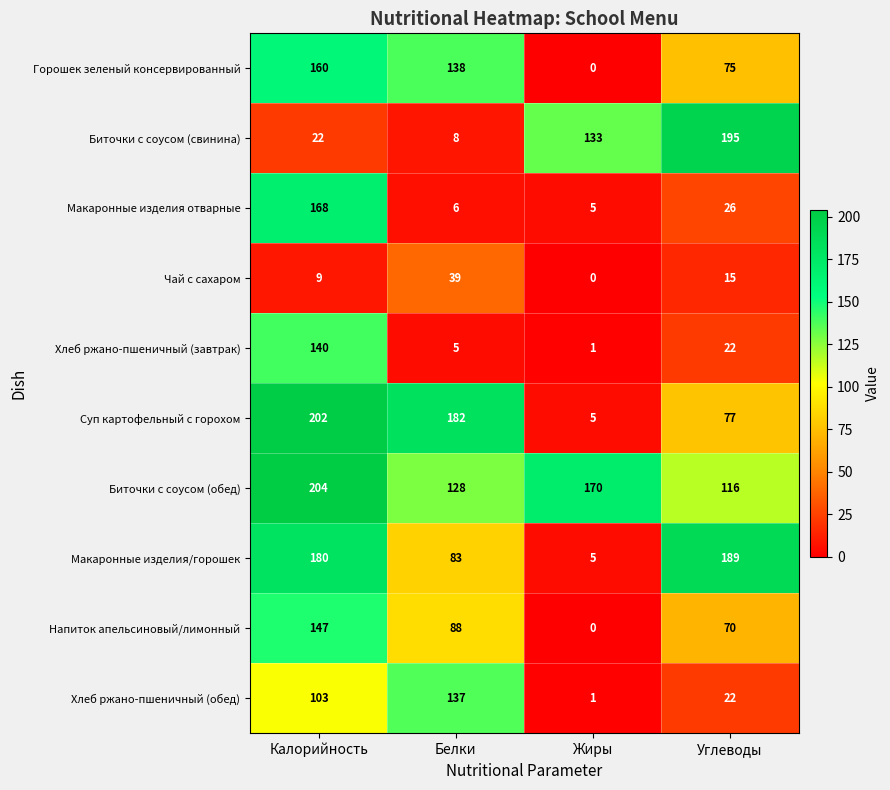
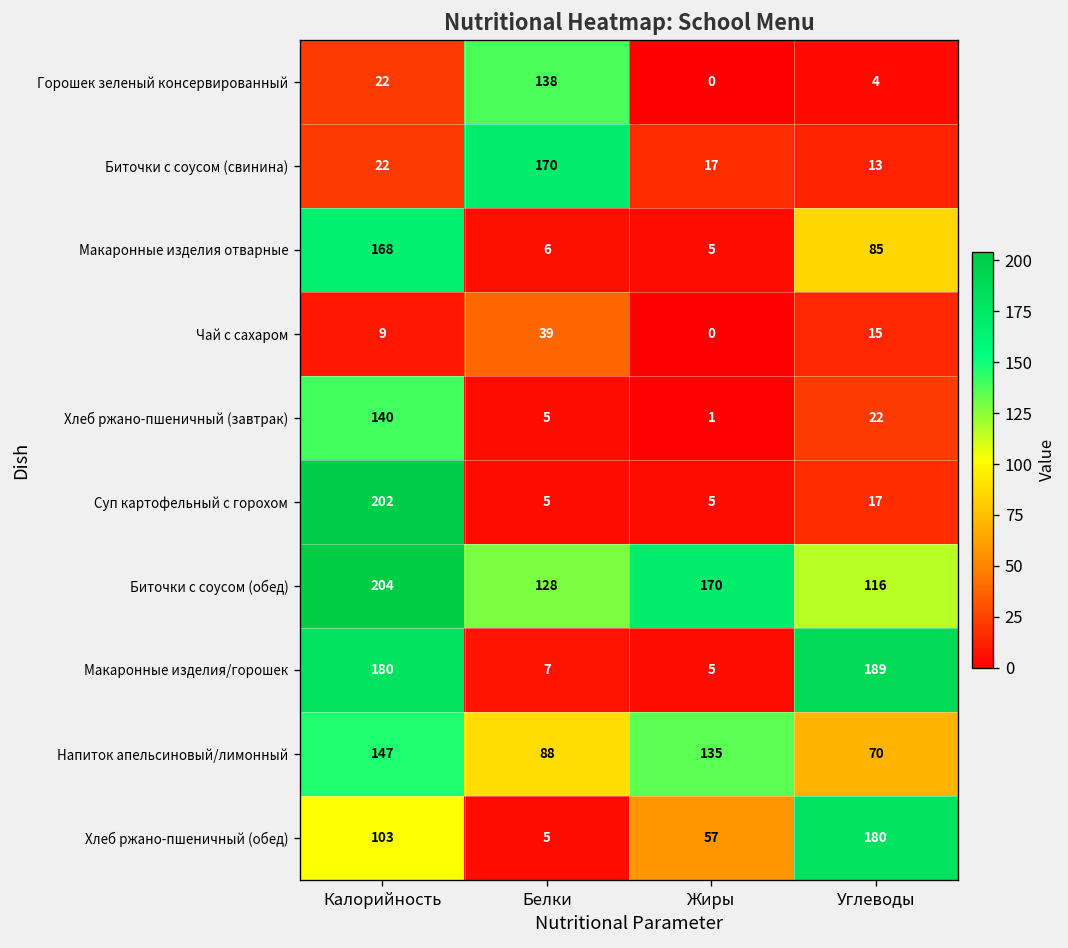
Горошек зеленый консервированный, Калорийность: 160 -> 22
Горошек зеленый консервированный, Углеводы: 75 -> 4
Биточки с соусом (свинина), Белки: 8 -> 170
Биточки с соусом (свинина), Жиры: 133 -> 17
Биточки с соусом (свинина), Углеводы: 195 -> 13
Макаронные изделия отварные, Углеводы: 26 -> 85
Суп картофельный с горохом, Белки: 182 -> 5
Суп картофельный с горохом, Углеводы: 77 -> 17
Макаронные изделия/горошек, Белки: 83 -> 7
Напиток апельсиновый/лимонный, Жиры: 0 -> 135
Хлеб ржано-пшеничный (обед), Белки: 137 -> 5
Хлеб ржано-пшеничный (обед), Жиры: 1 -> 57
Хлеб ржано-пшеничный (обед), Углеводы: 22 -> 180
